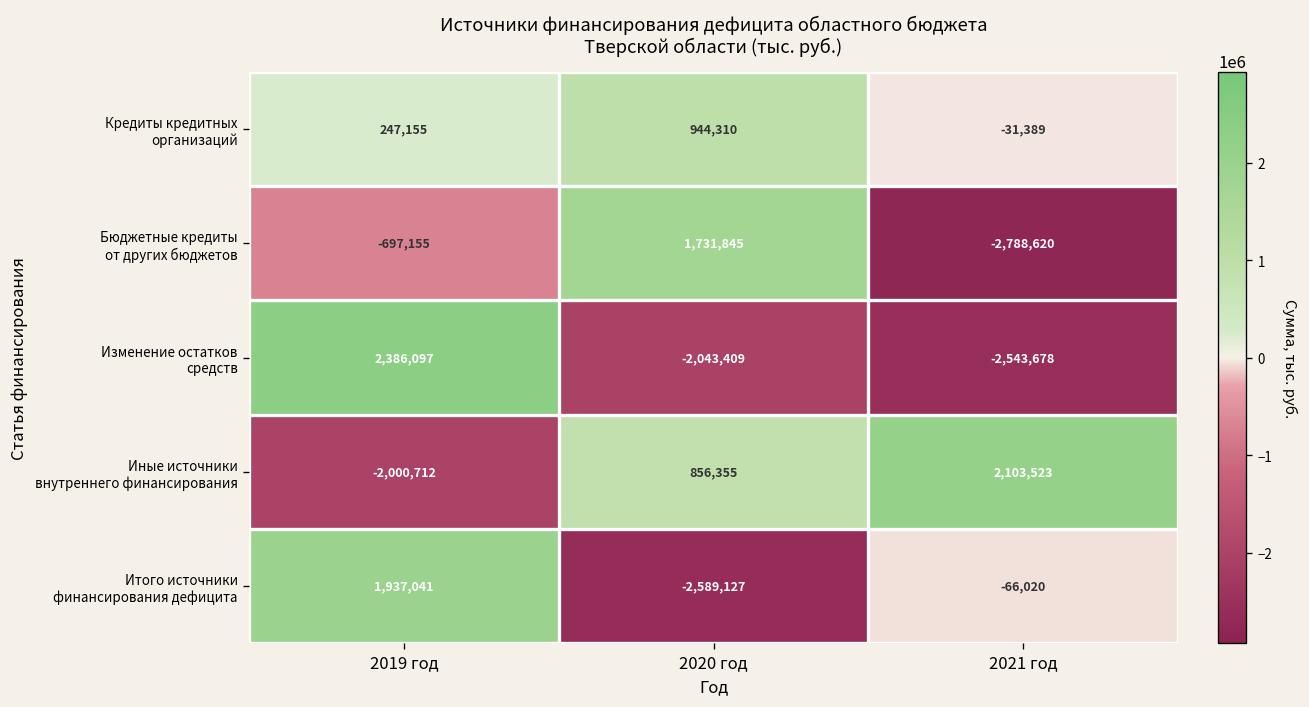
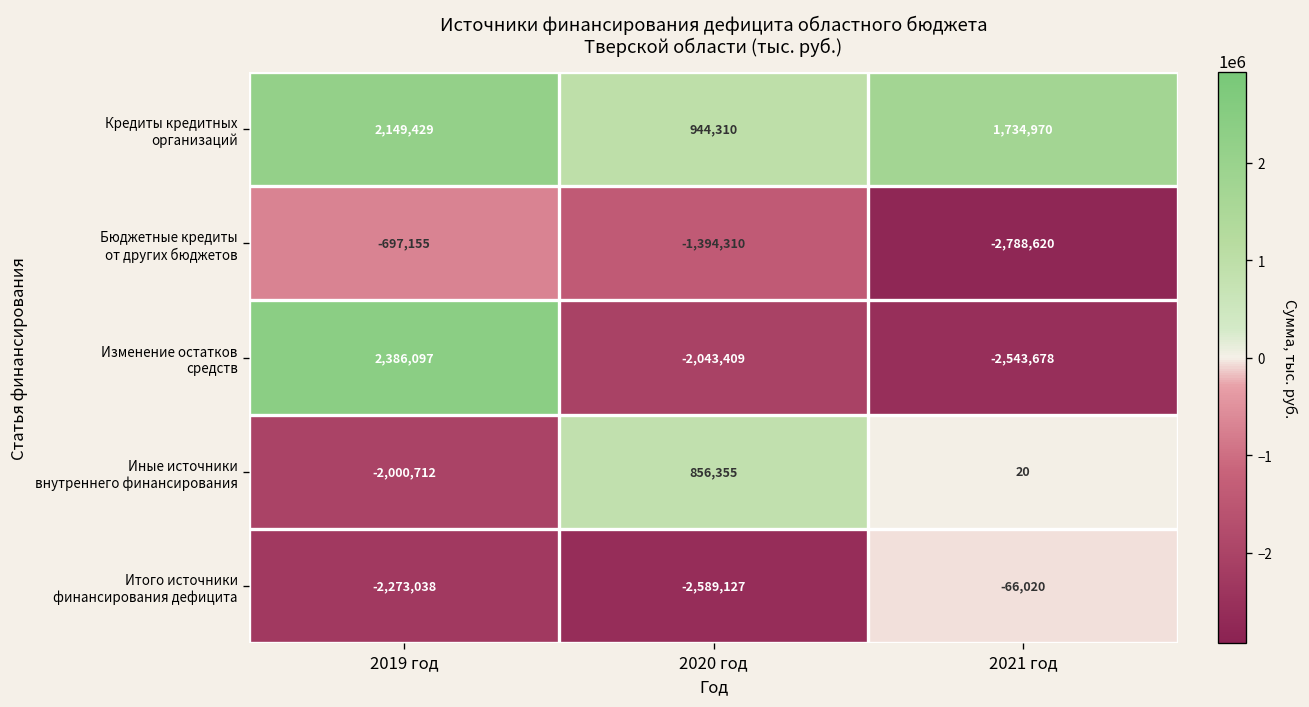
Кредиты кредитных организаций, 2019 год: 247,155 -> 2,149,429
Кредиты кредитных организаций, 2021 год: -31,389 -> 1,734,970
Бюджетные кредиты от других бюджетов, 2020 год: 1,731,845 -> -1,394,310
Иные источники внутреннего финансирования, 2021 год: 2,103,523 -> 20
Итого источники финансирования дефицита, 2019 год: 1,937,041 -> -2,273,038
